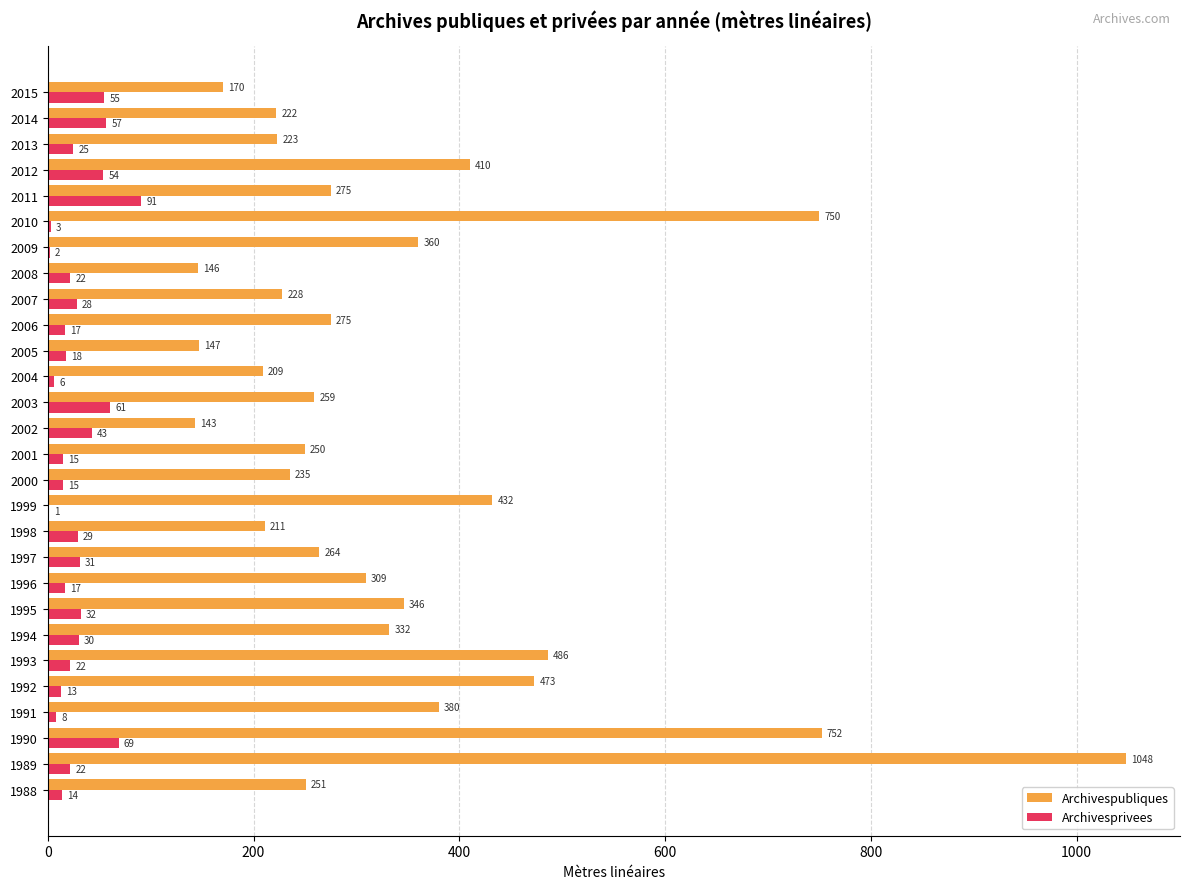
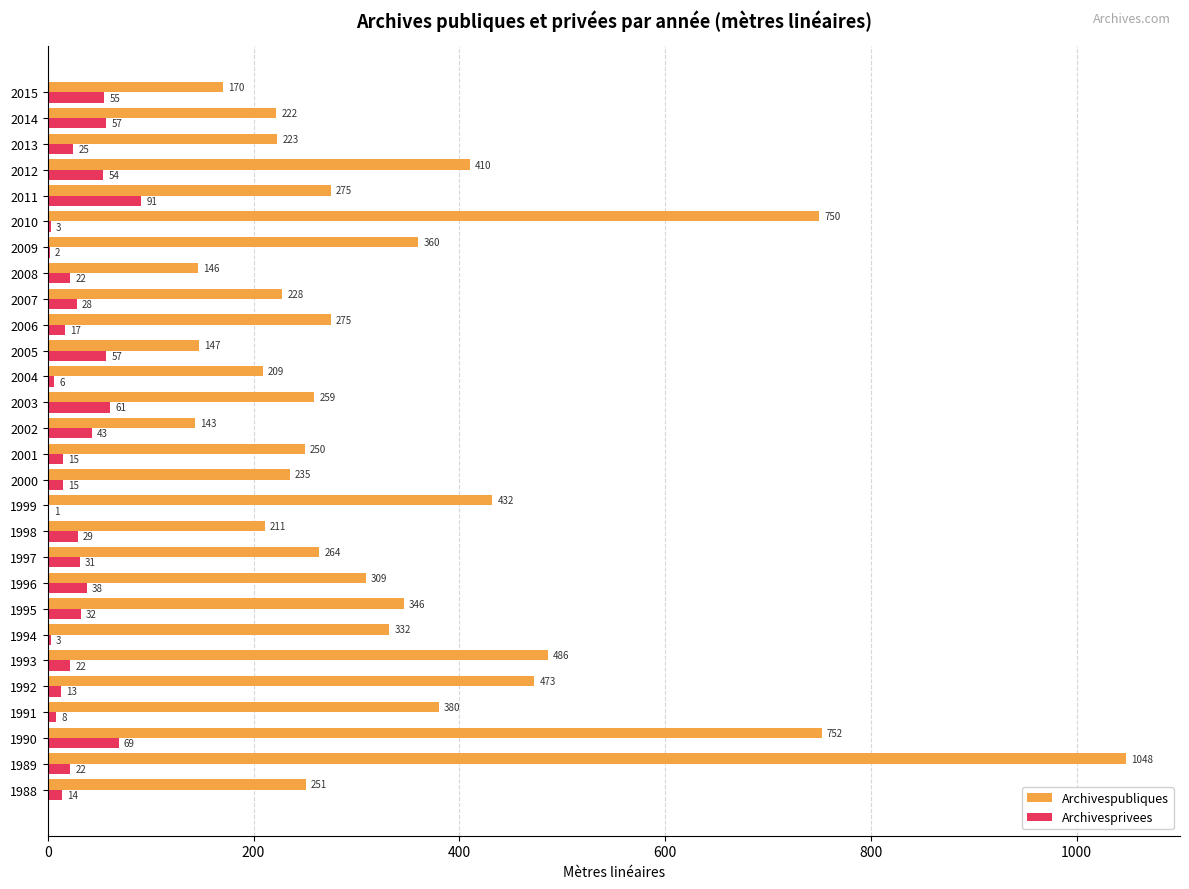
Archivesprivees, 2005: 18 -> 57
Archivesprivees, 1996: 17 -> 38
Archivesprivees, 1994: 30 -> 3
